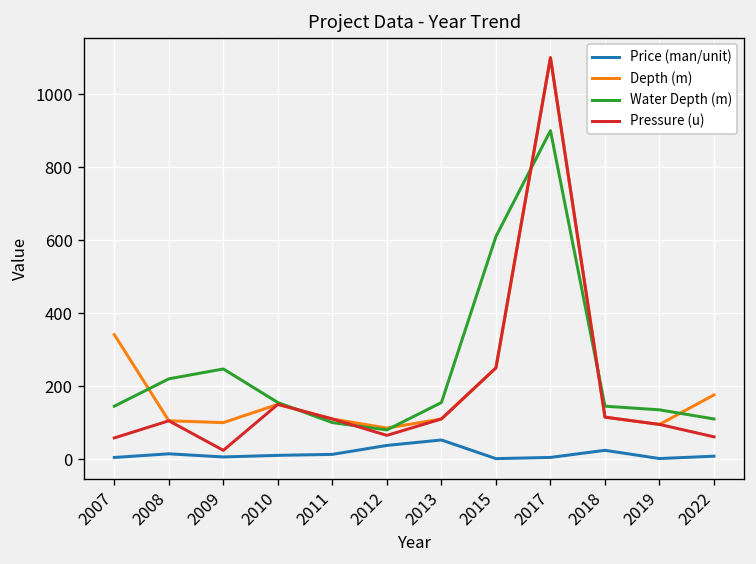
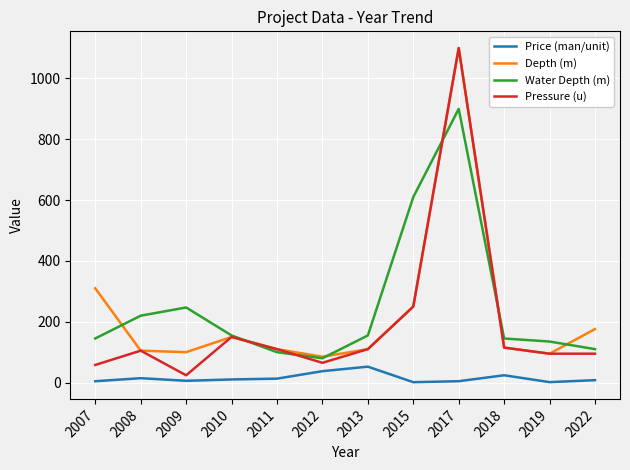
Depth (m), 2007: 340 -> 310
Pressure (u), 2022: 60 -> 100
